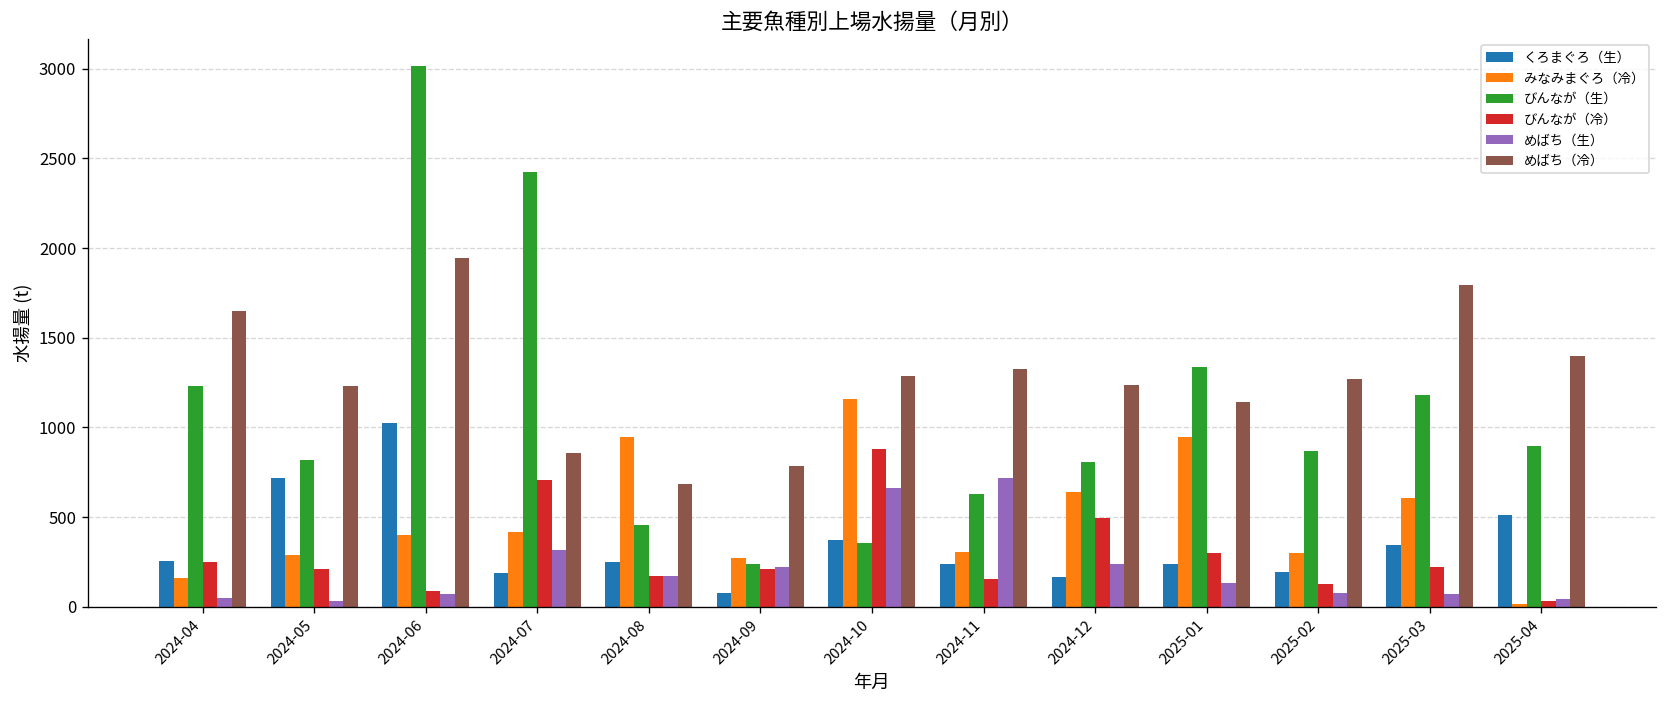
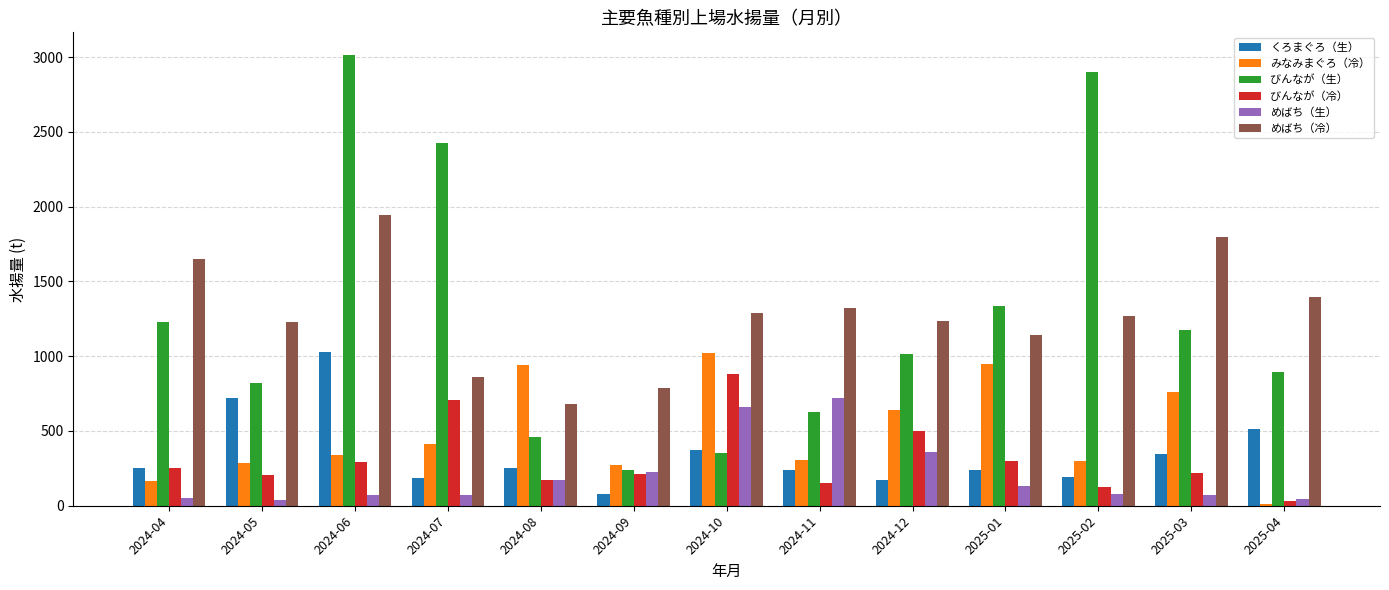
みなみまぐろ（冷）, 2024-06: 400 -> 340
びんなが（冷）, 2024-06: 90 -> 290
めばち（生）, 2024-07: 320 -> 70
みなみまぐろ（冷）, 2024-10: 1160 -> 1020
びんなが（生）, 2024-12: 810 -> 1020
めばち（生）, 2024-12: 240 -> 360
びんなが（生）, 2025-02: 870 -> 2900
みなみまぐろ（冷）, 2025-03: 610 -> 760
